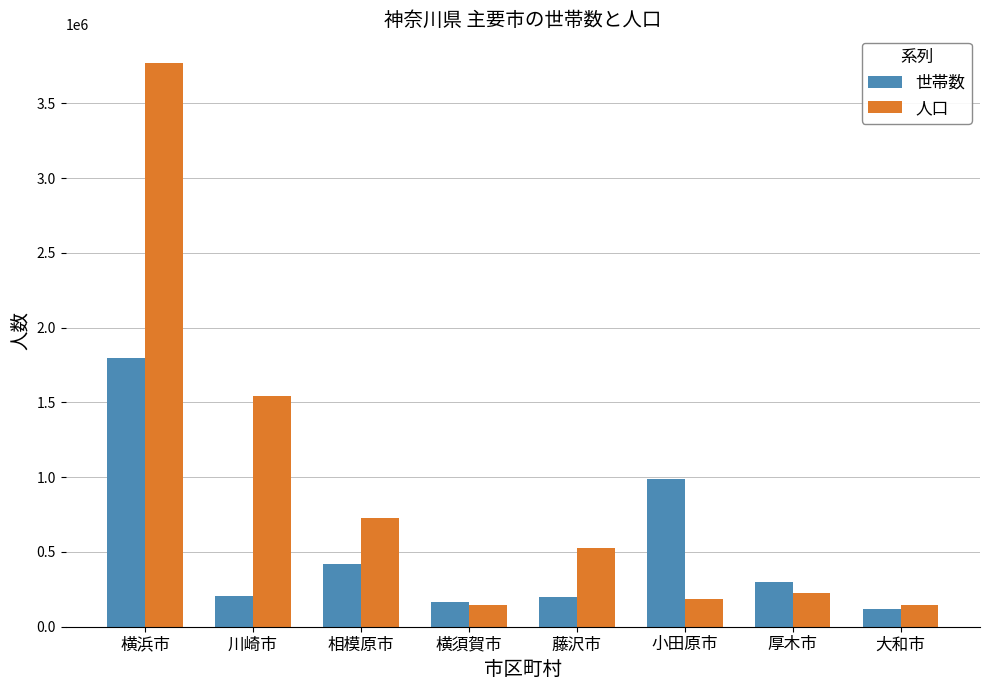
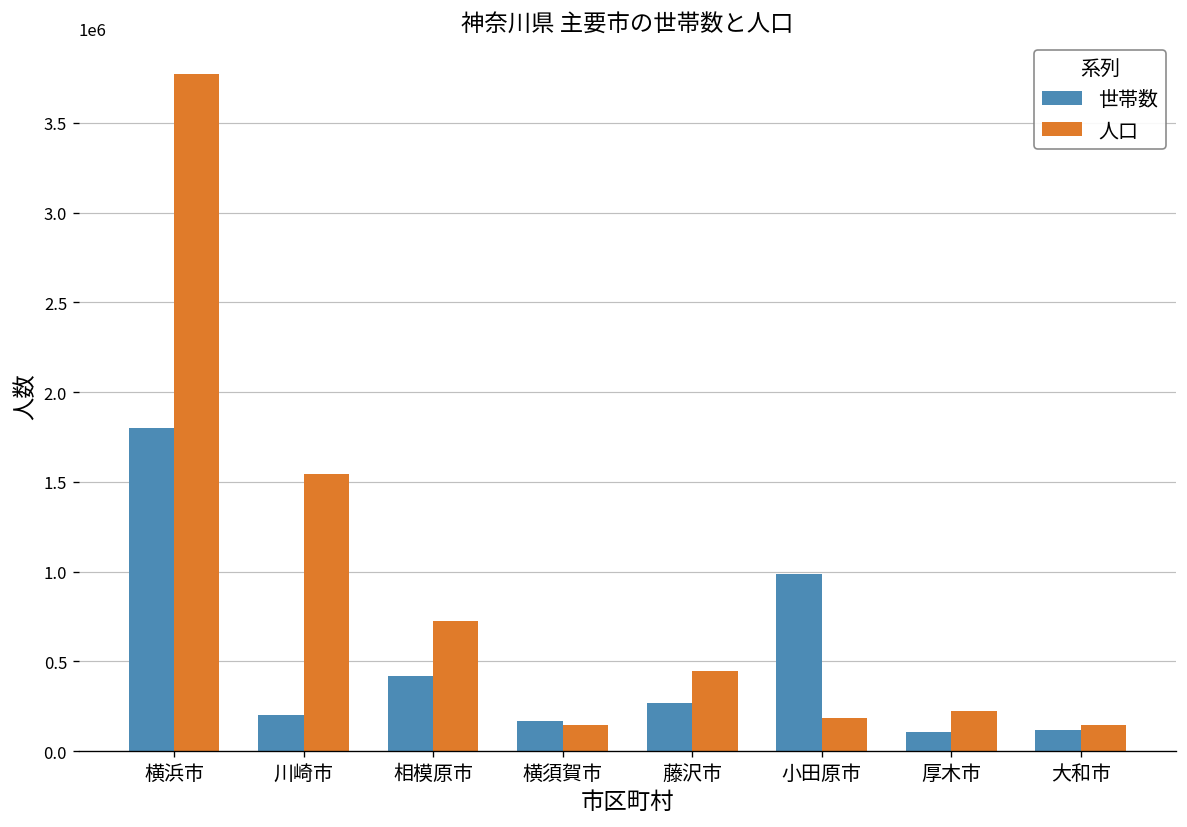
世帯数, 藤沢市: 200000 -> 270000
人口, 藤沢市: 530000 -> 440000
世帯数, 厚木市: 300000 -> 100000
